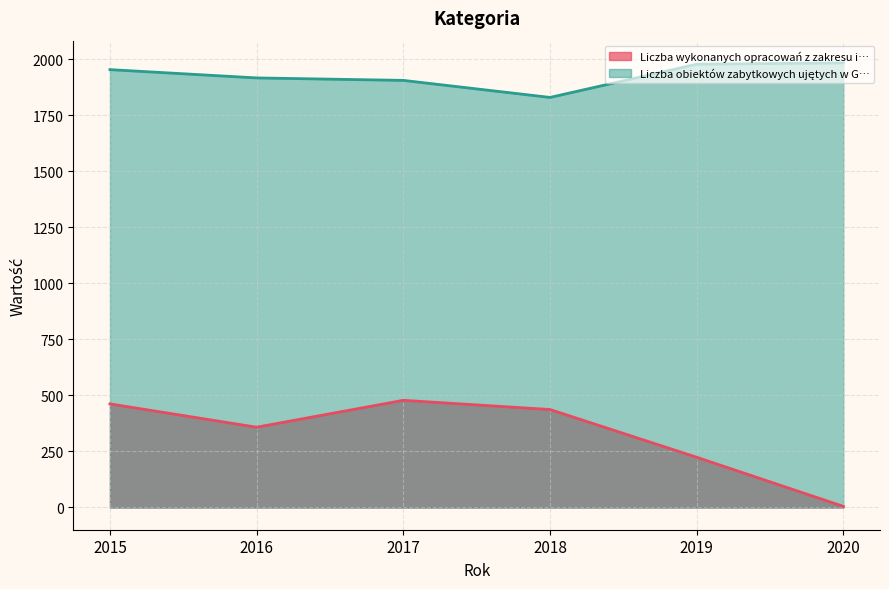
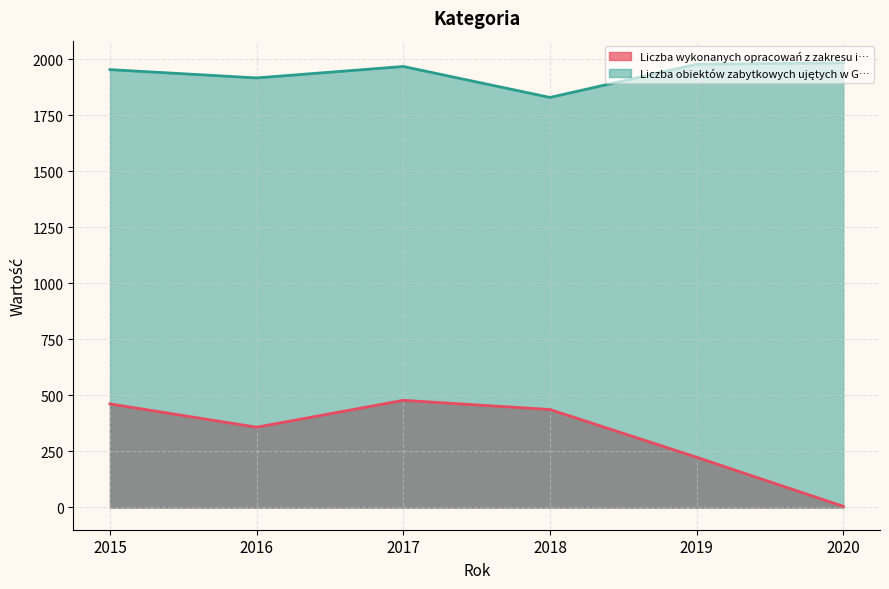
Liczba obiektów zabytkowych ujętych w G…, 2017: 1910 -> 1970
